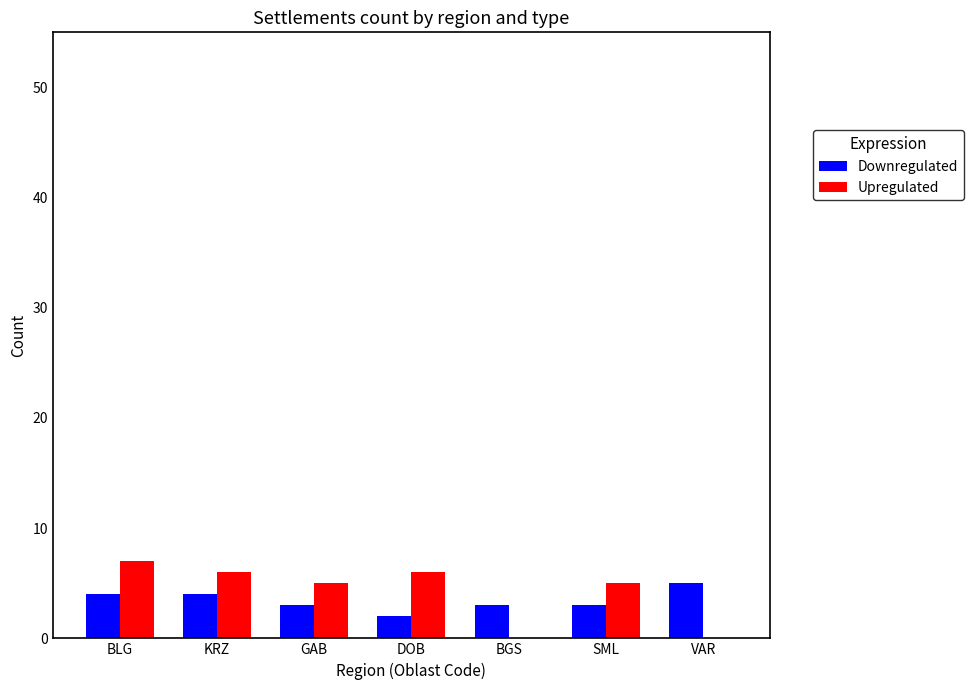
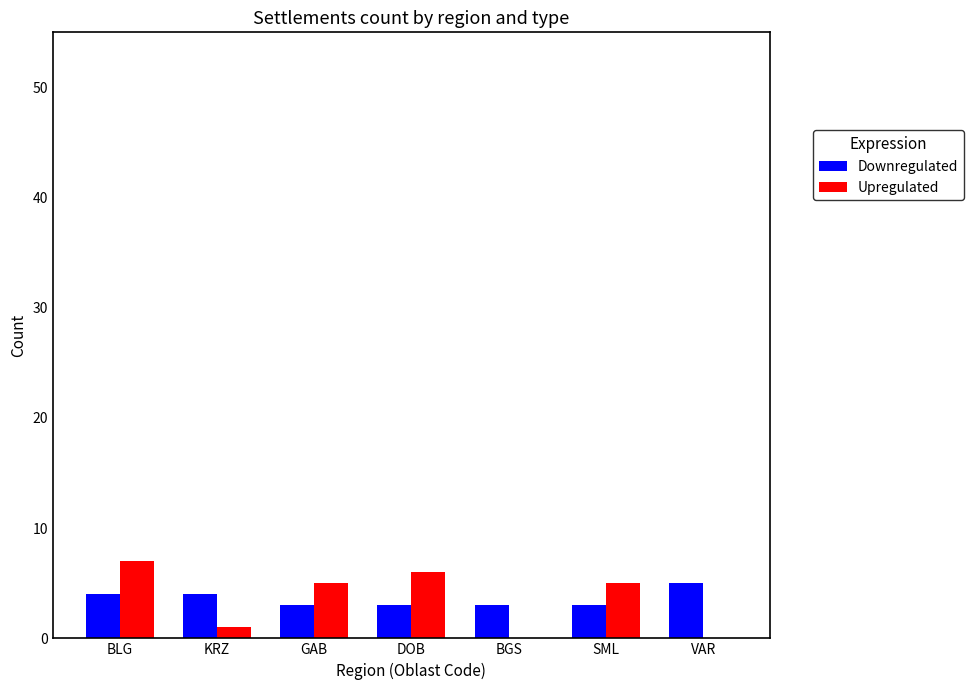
Upregulated, KRZ: 6 -> 1
Downregulated, DOB: 2 -> 3
